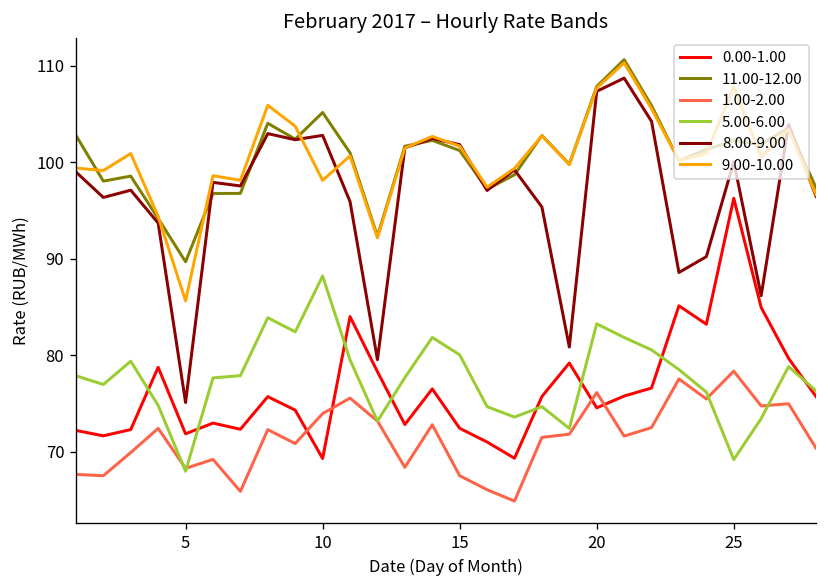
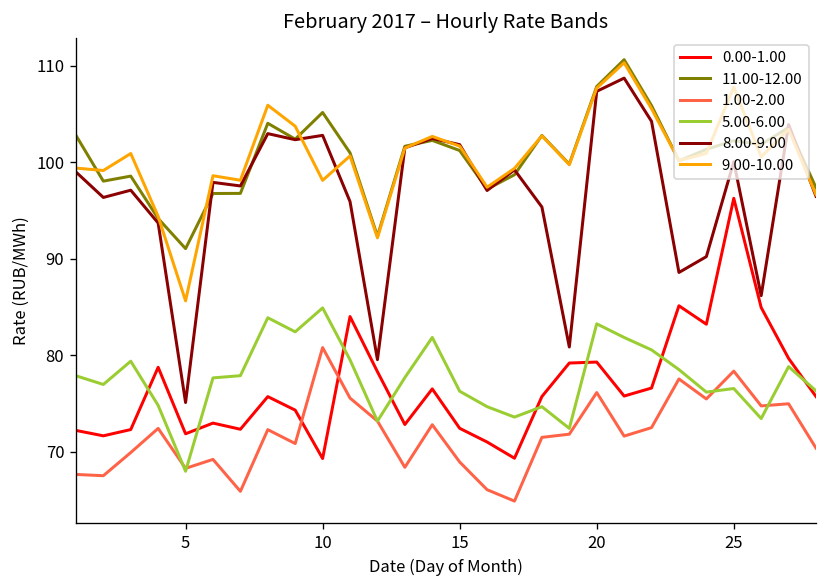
11.00-12.00, 5: 90 -> 91
1.00-2.00, 10: 74 -> 81
5.00-6.00, 10: 88 -> 85
1.00-2.00, 15: 68 -> 69
5.00-6.00, 15: 80 -> 76
0.00-1.00, 20: 75 -> 79
5.00-6.00, 25: 69 -> 77
